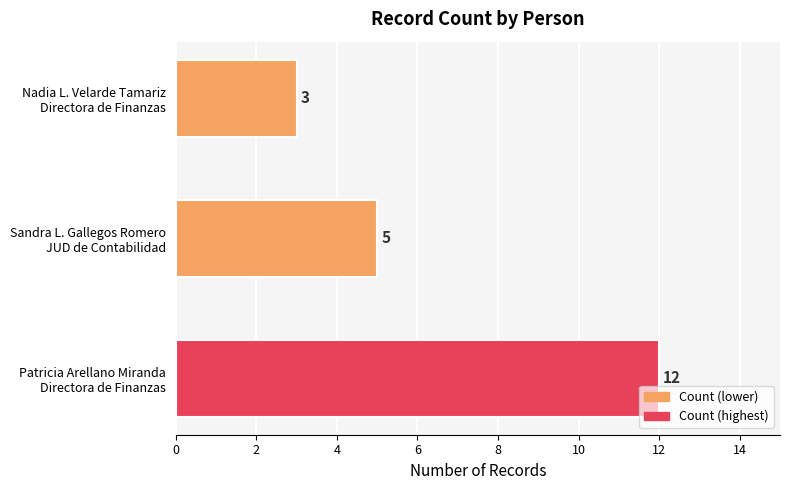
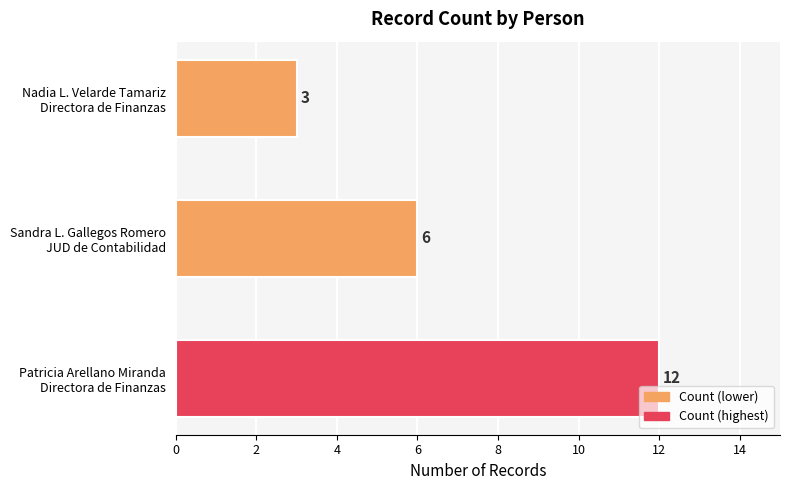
Sandra L. Gallegos Romero JUD de Contabilidad: 5 -> 6
